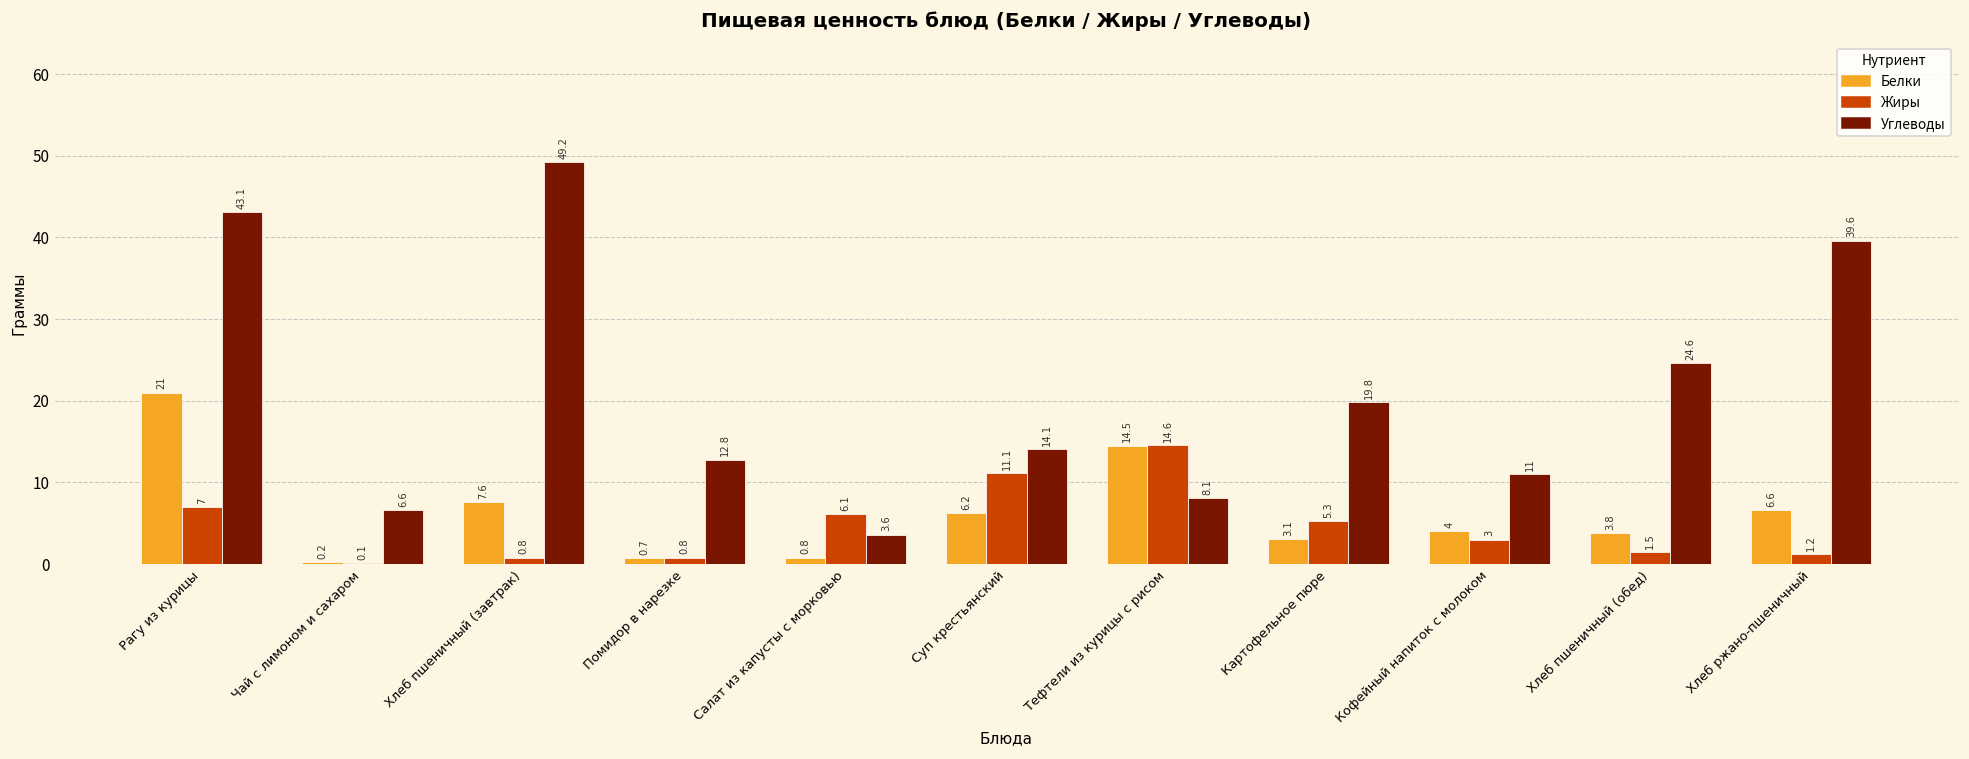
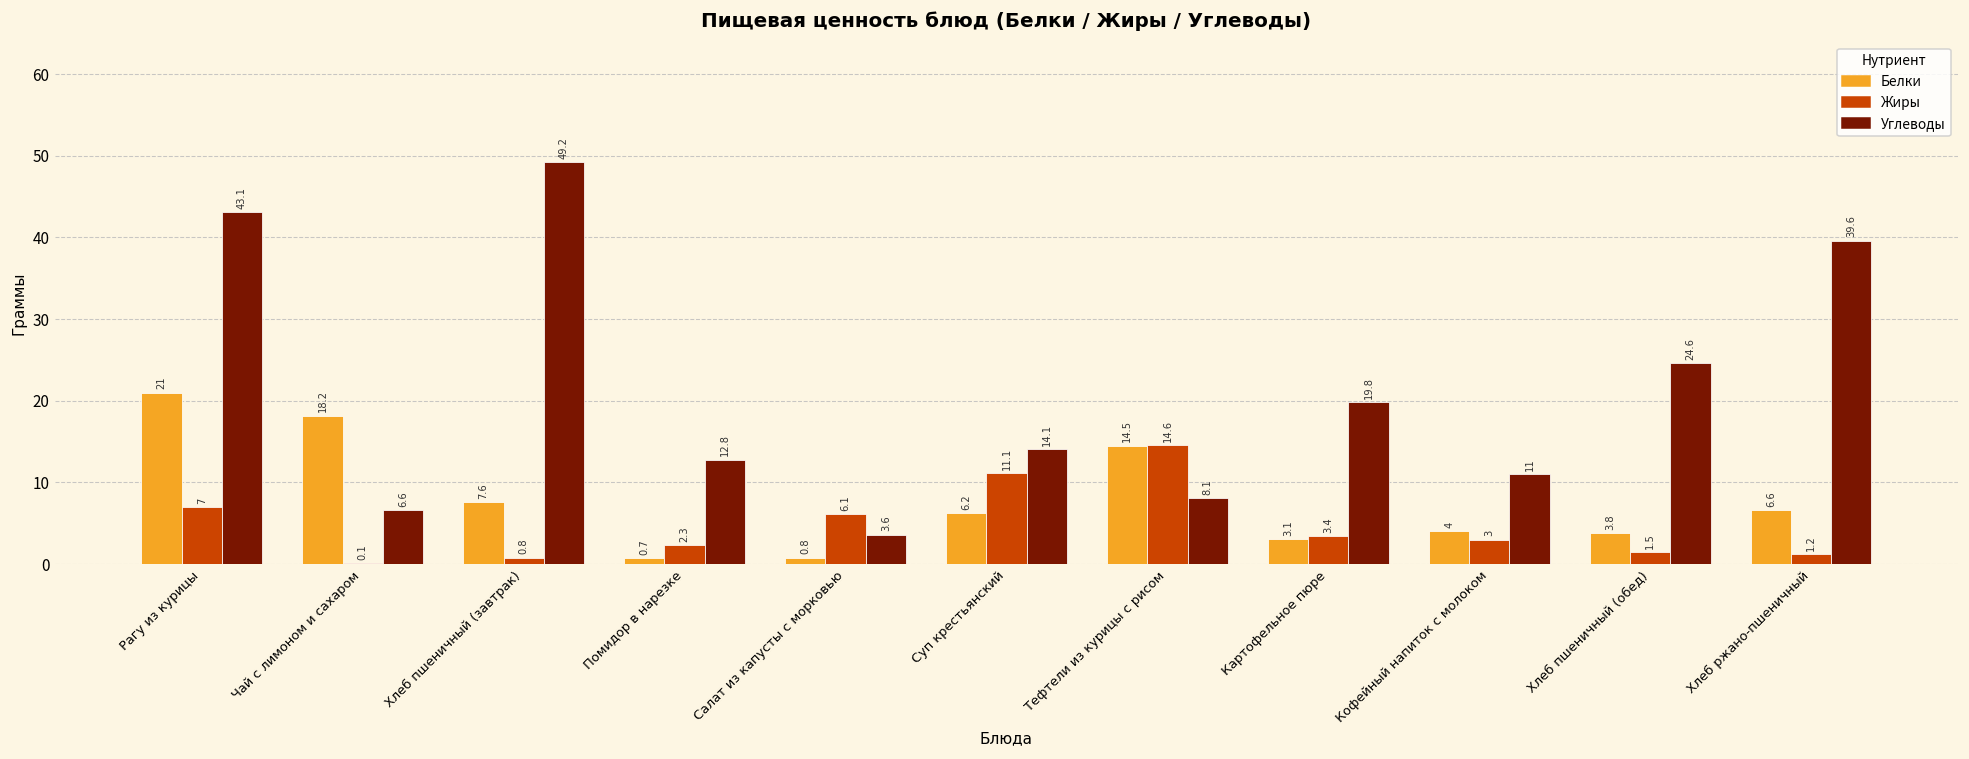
Белки, Чай с лимоном и сахаром: 0.2 -> 18.2
Жиры, Помидор в нарезке: 0.8 -> 2.3
Жиры, Картофельное пюре: 5.3 -> 3.4
